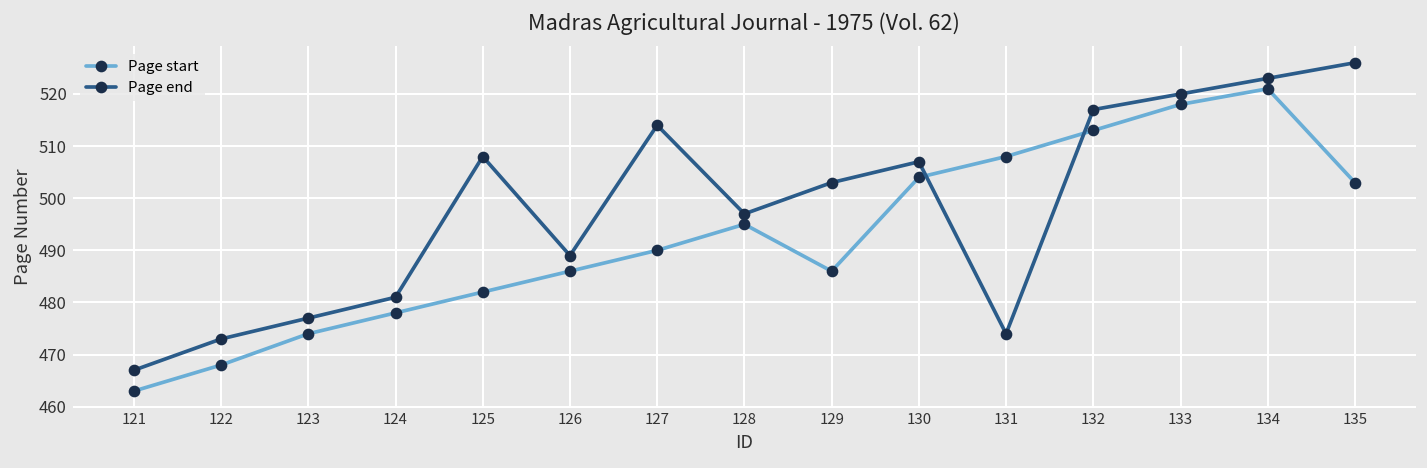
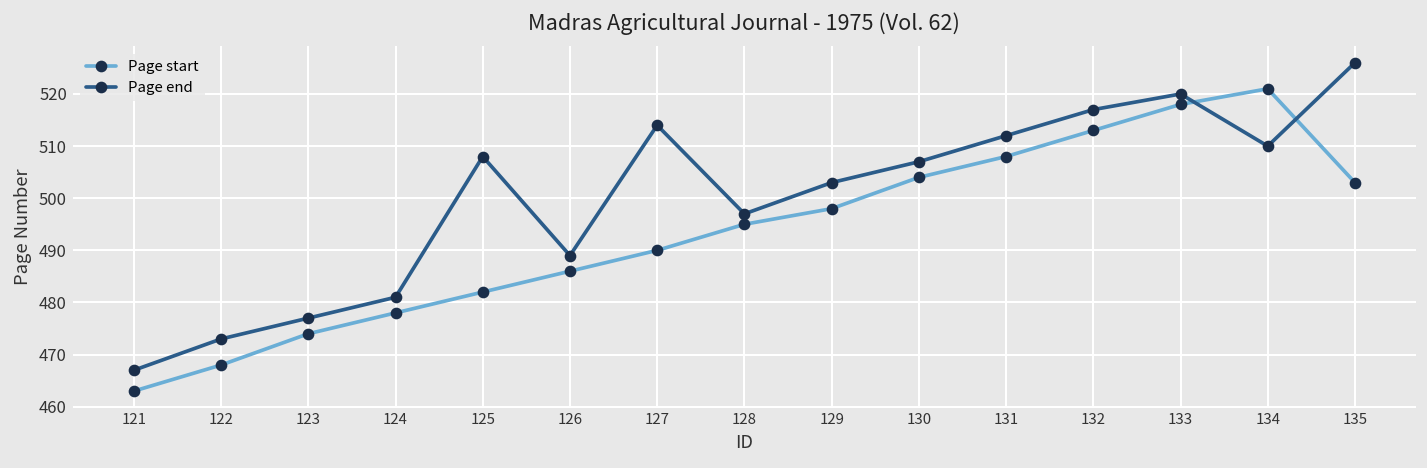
Page start, 129: 486 -> 498
Page end, 131: 474 -> 512
Page end, 134: 523 -> 510
